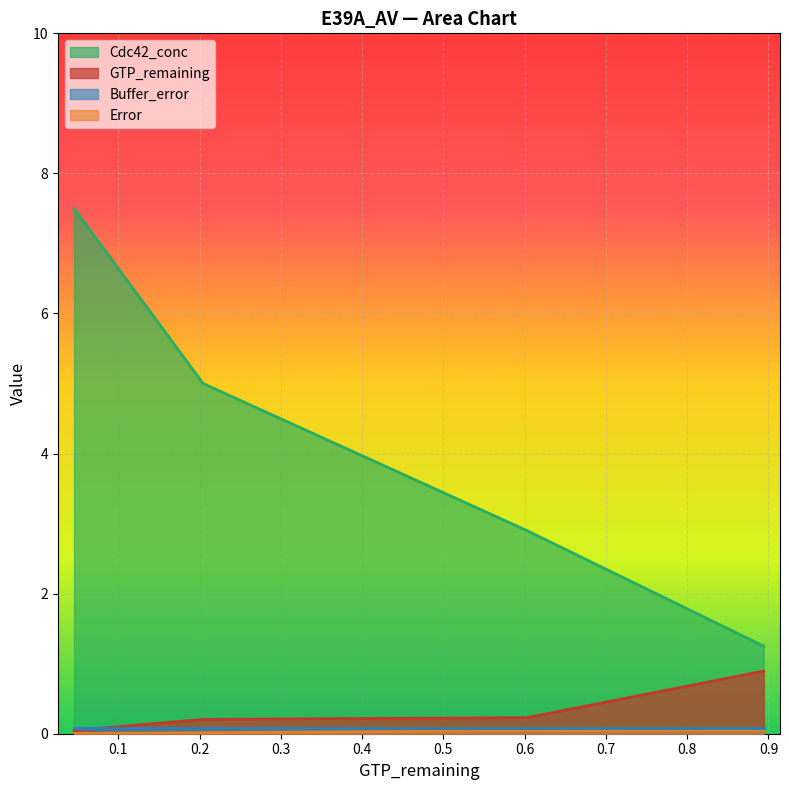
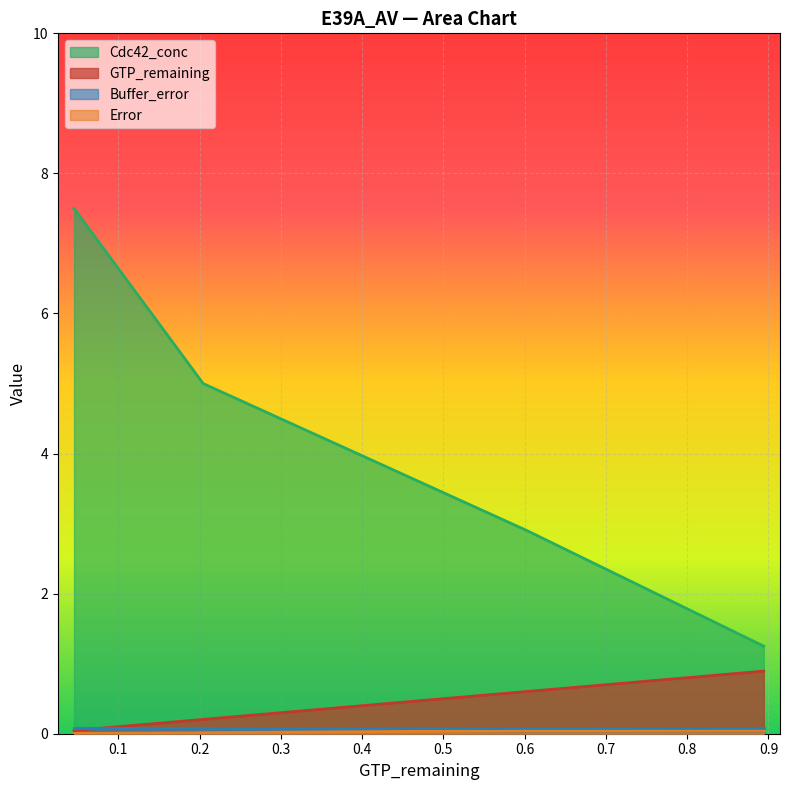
GTP_remaining, 0.6: 0.2 -> 0.6
